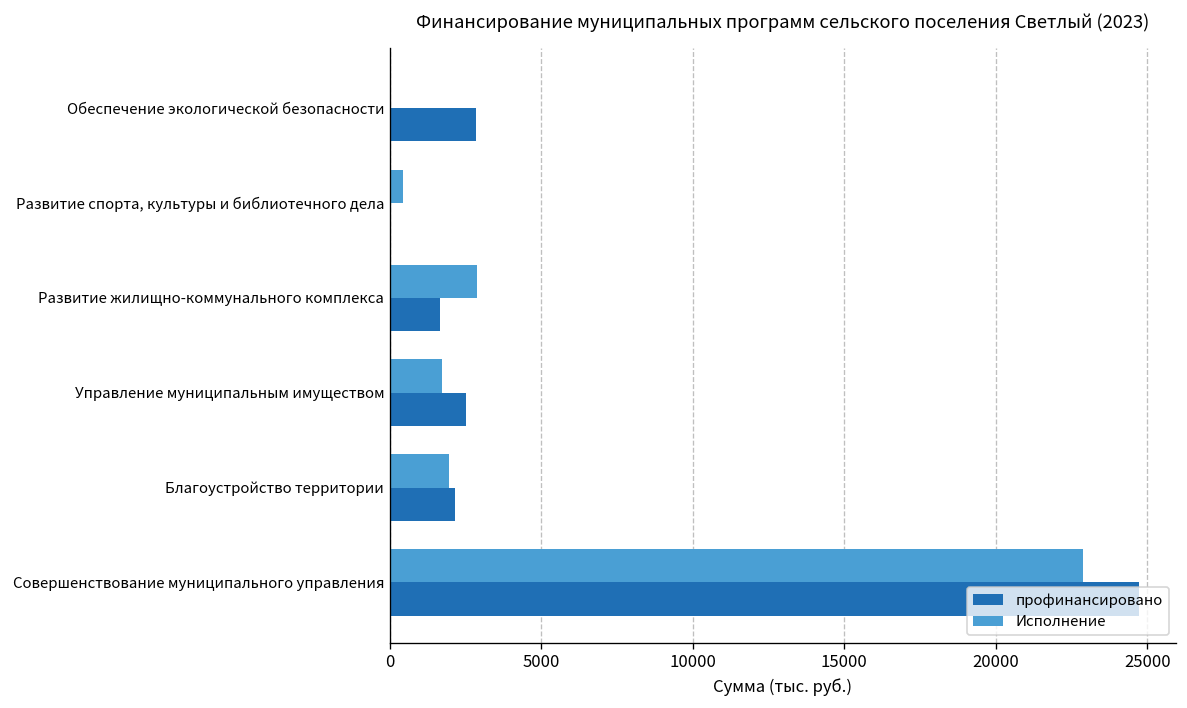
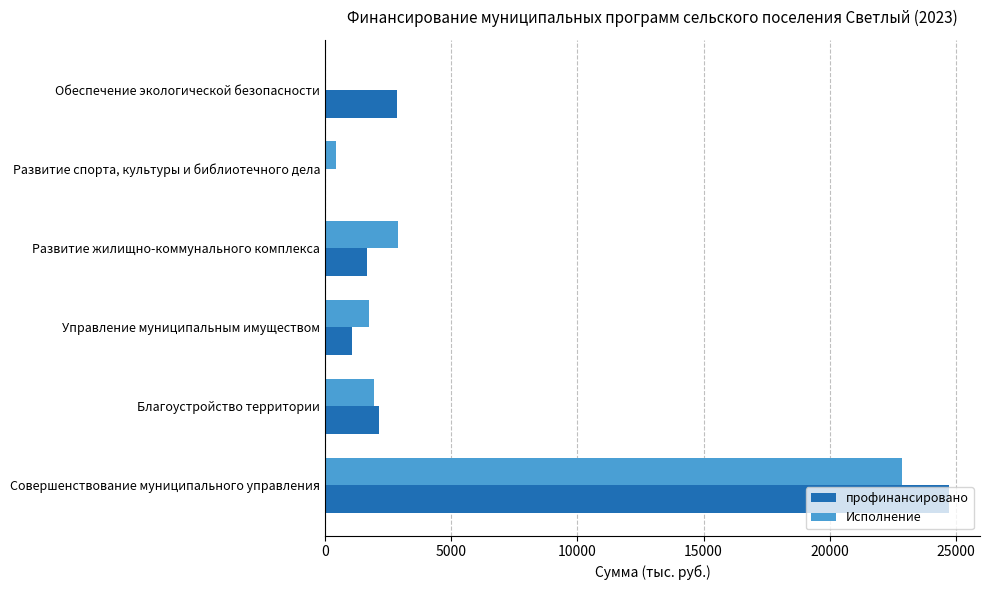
профинансировано, Управление муниципальным имуществом: 2500 -> 1100
